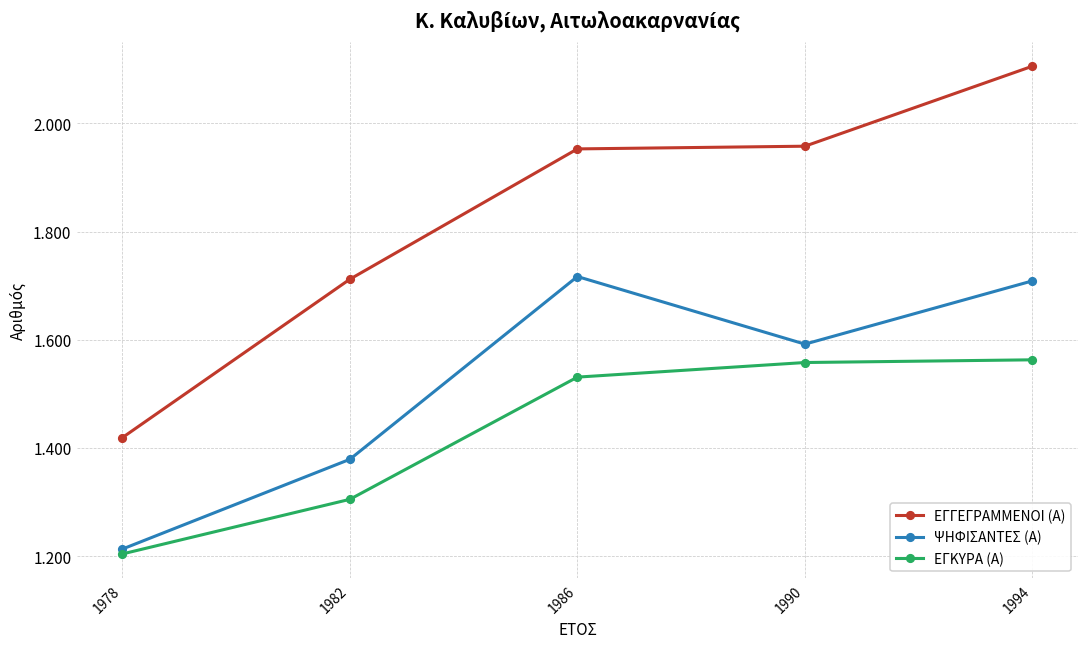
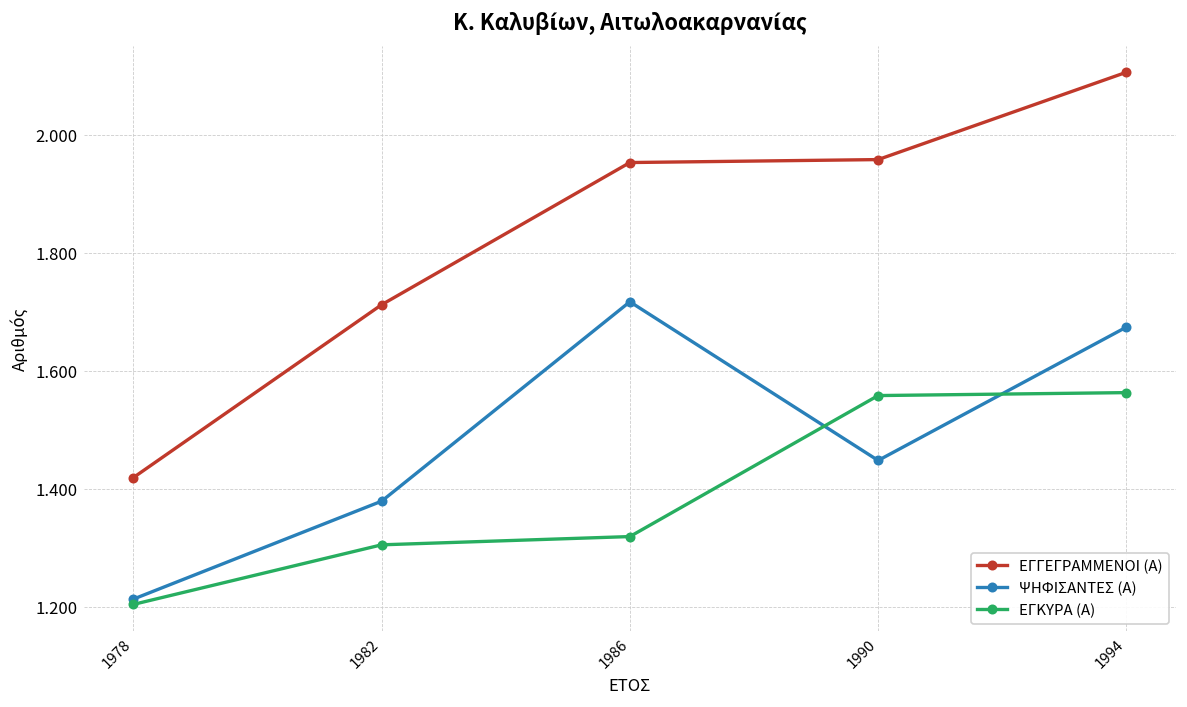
ΕΓΚΥΡΑ (Α), 1986: 1.53 -> 1.32
ΨΗΦΙΣΑΝΤΕΣ (Α), 1990: 1.59 -> 1.45
ΨΗΦΙΣΑΝΤΕΣ (Α), 1994: 1.71 -> 1.67
